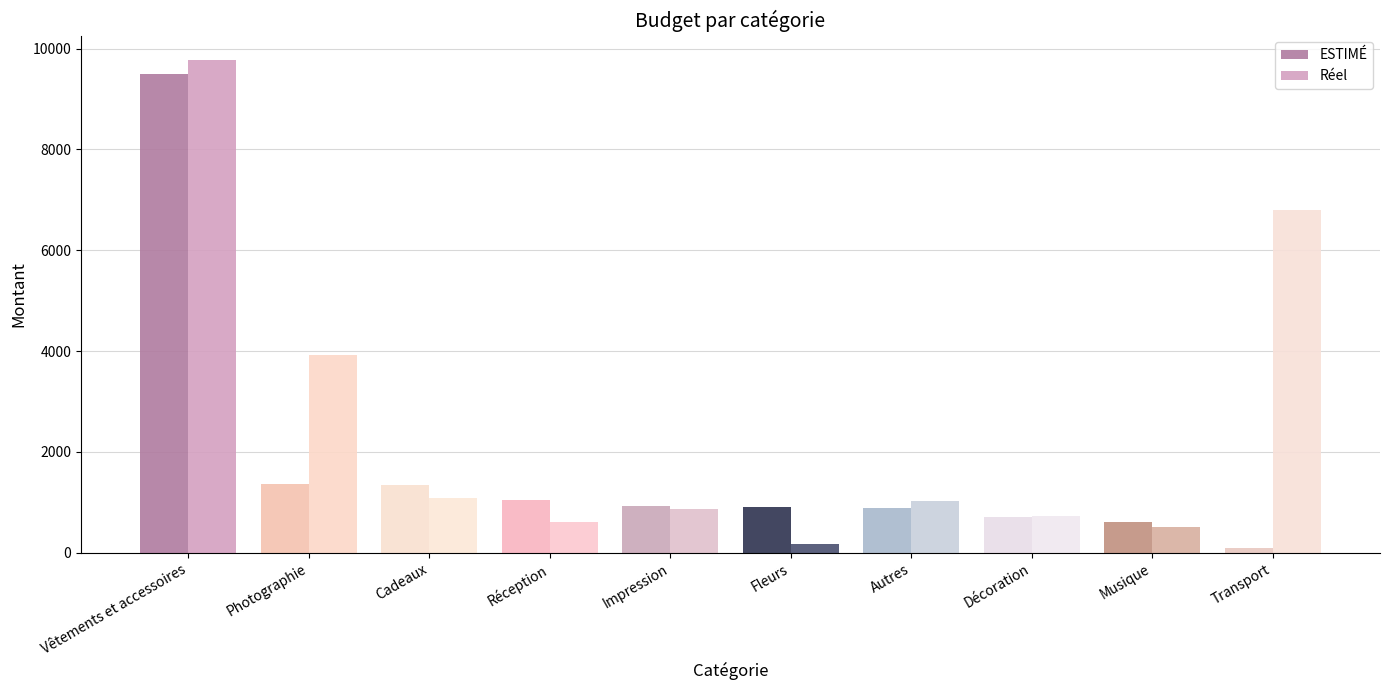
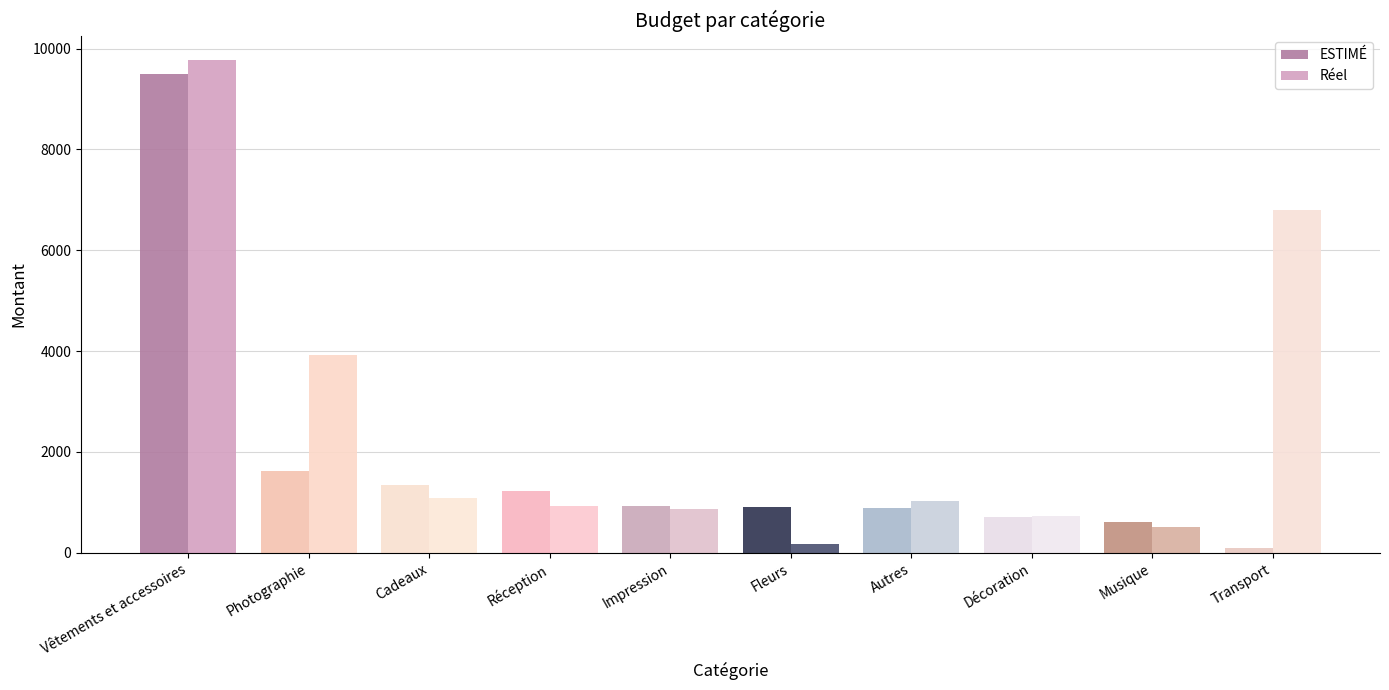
ESTIMÉ, Photographie: 1400 -> 1600
ESTIMÉ, Réception: 1100 -> 1200
Réel, Réception: 600 -> 900
